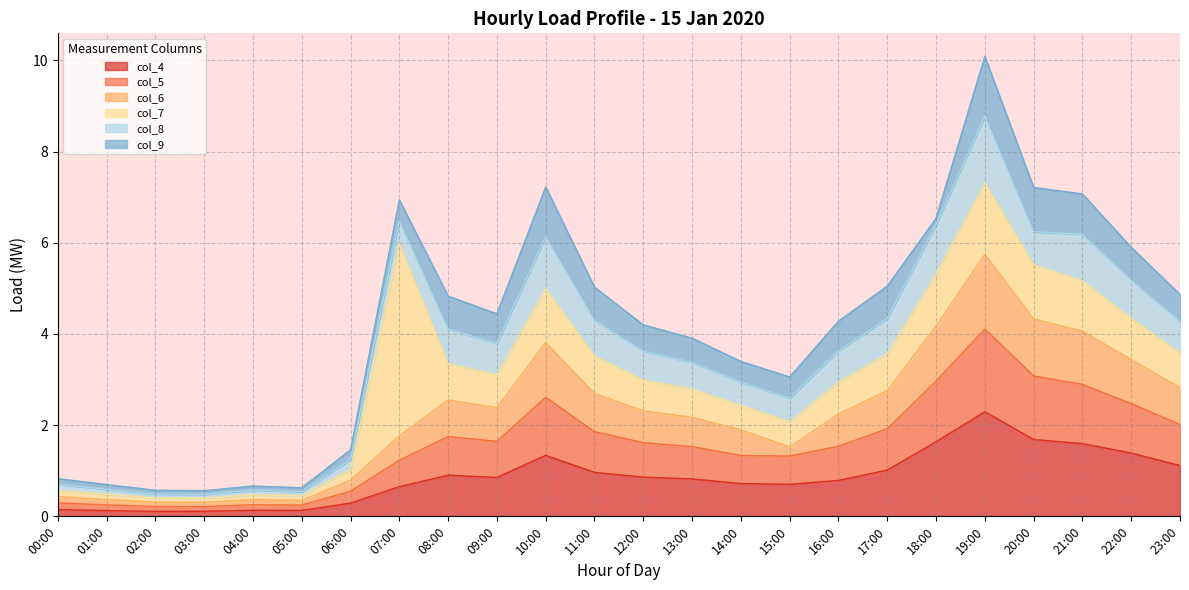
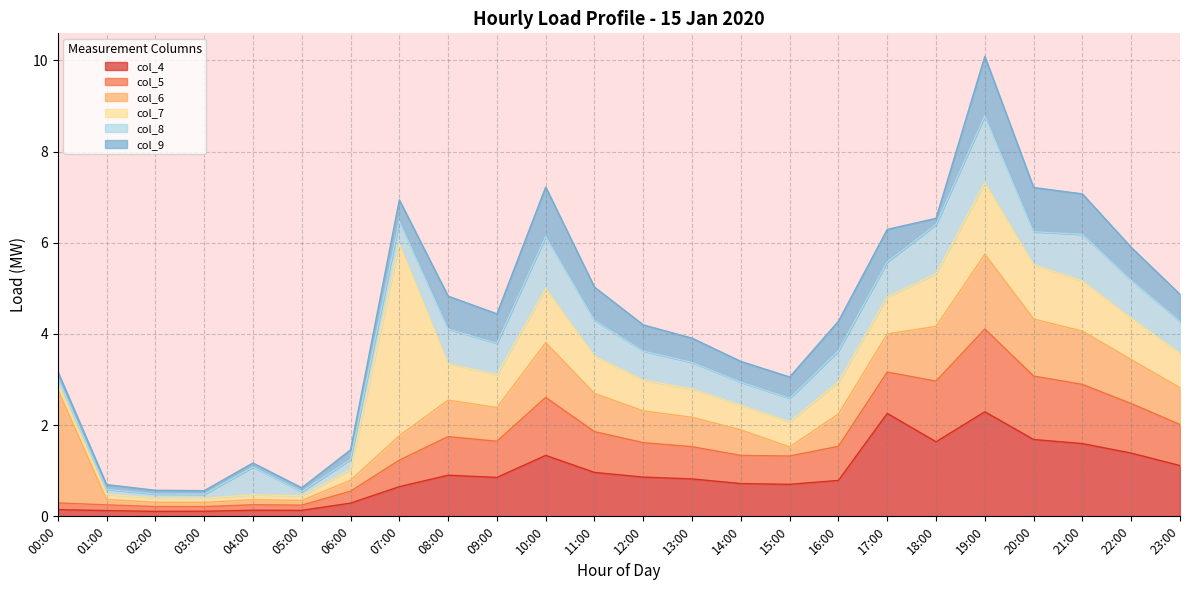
col_6, 00:00: 0.1 -> 2.5
col_8, 04:00: 0.1 -> 0.6
col_4, 17:00: 1.0 -> 2.3
